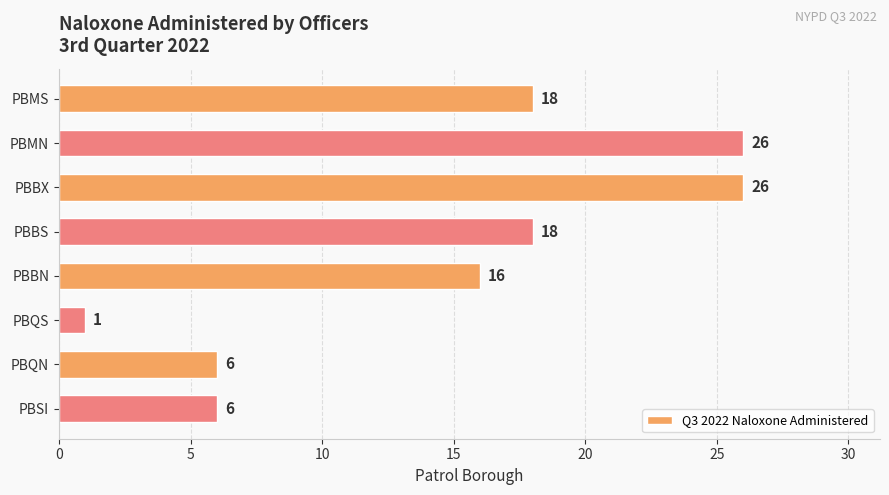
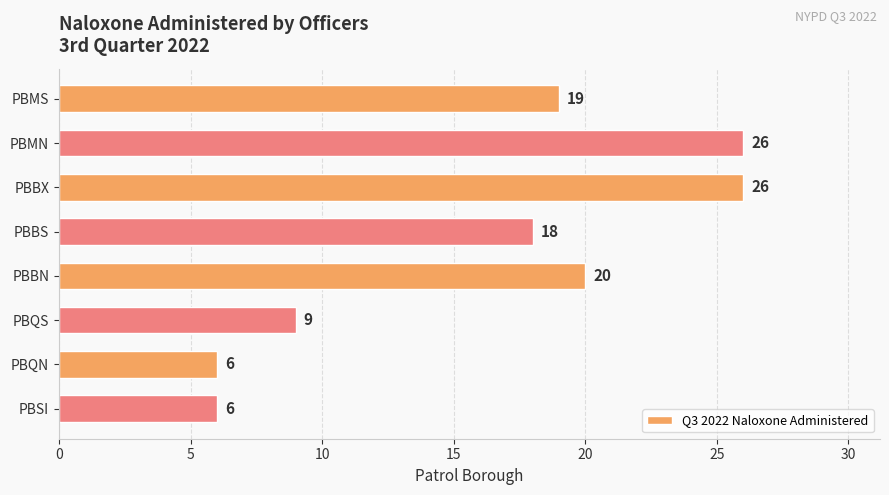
PBMS: 18 -> 19
PBBN: 16 -> 20
PBQS: 1 -> 9
